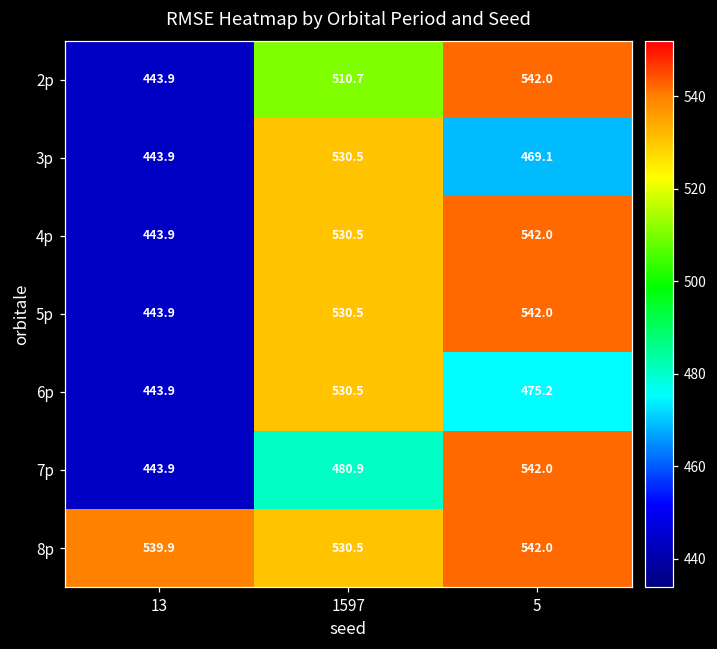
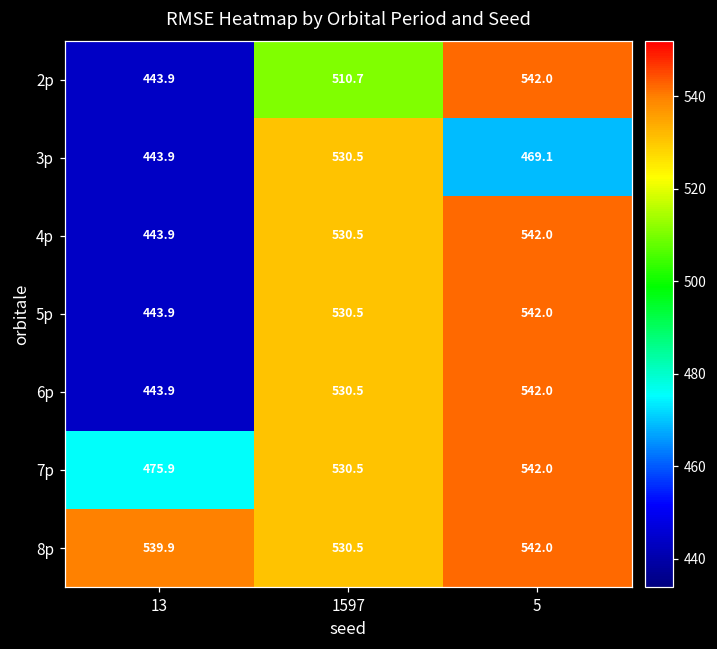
6p, 5: 475.2 -> 542.0
7p, 13: 443.9 -> 475.9
7p, 1597: 480.9 -> 530.5
